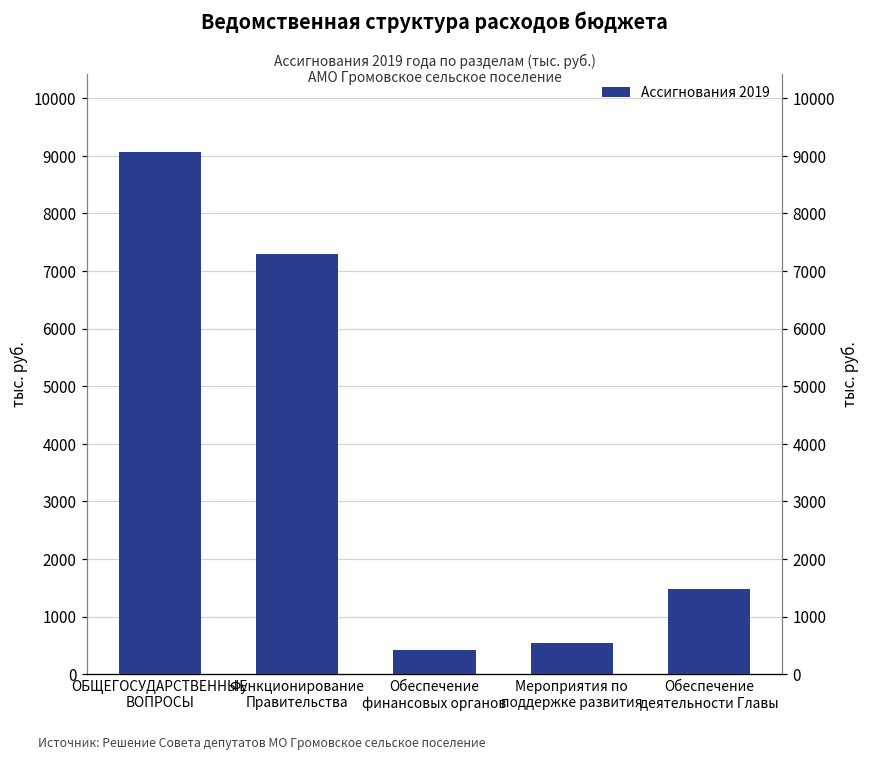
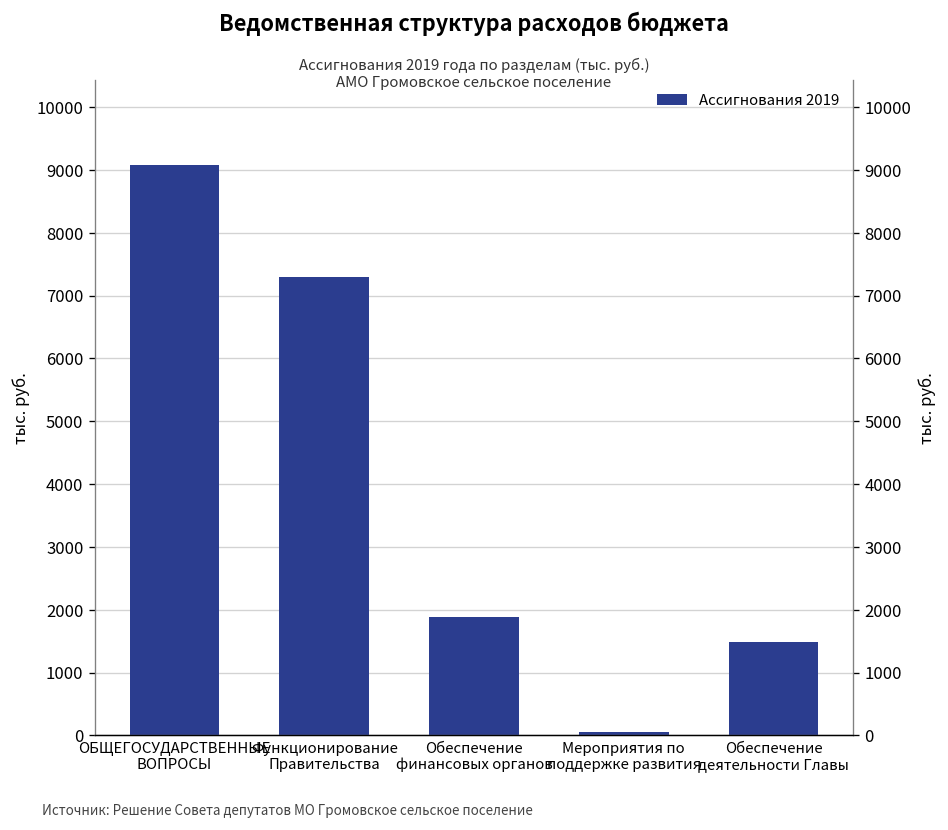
Обеспечение финансовых органов: 400 -> 1900
Мероприятия по поддержке развития: 500 -> 100
